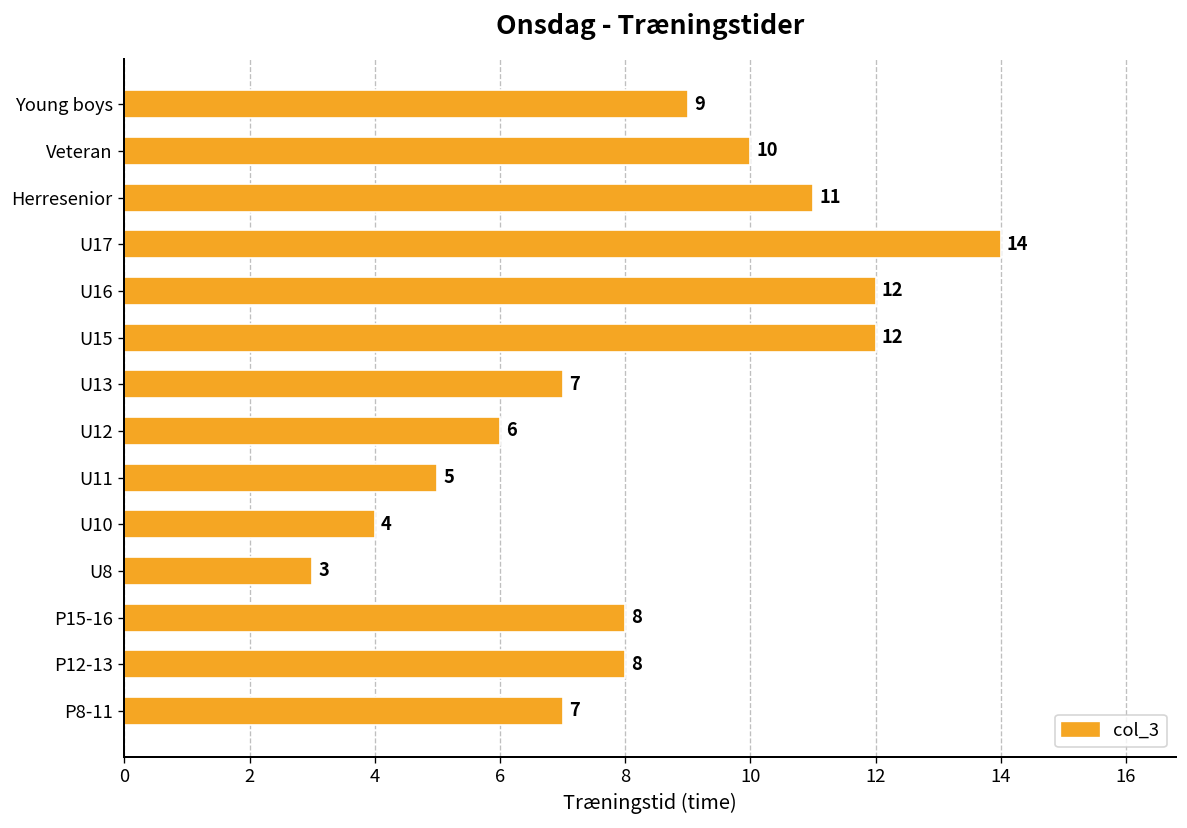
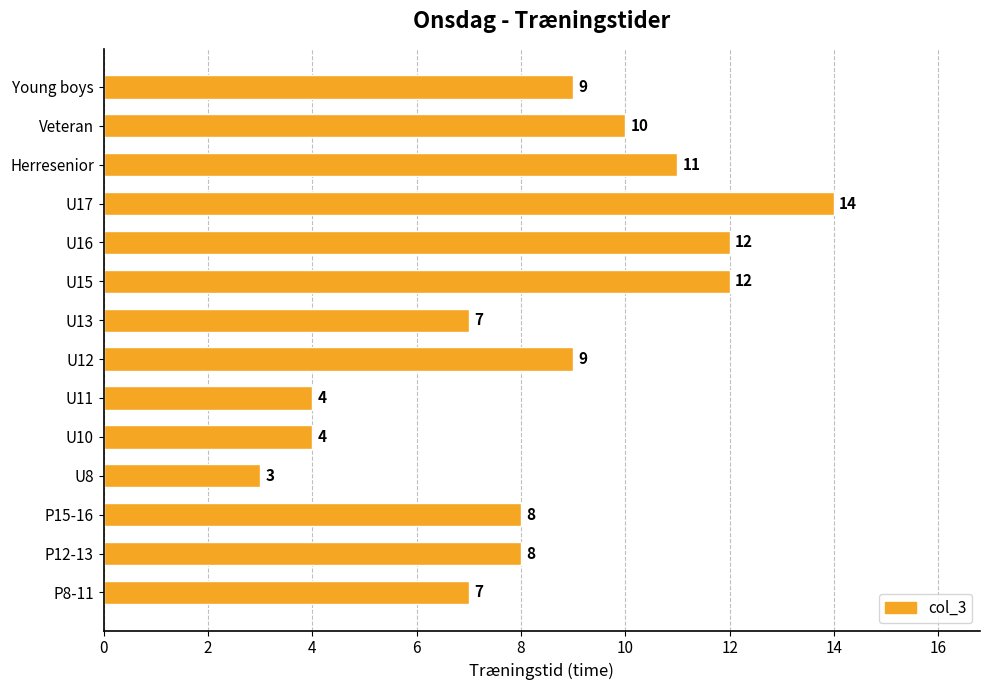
U12: 6 -> 9
U11: 5 -> 4
